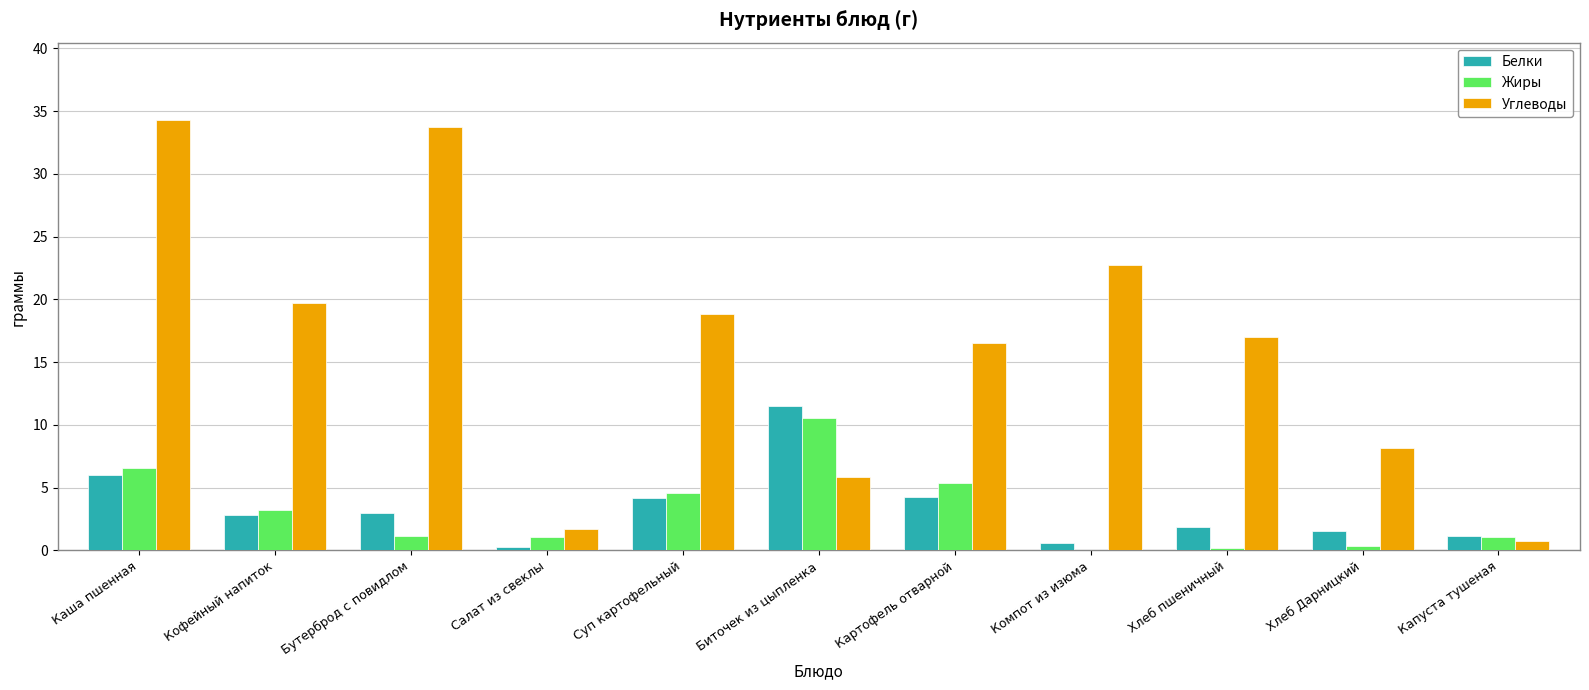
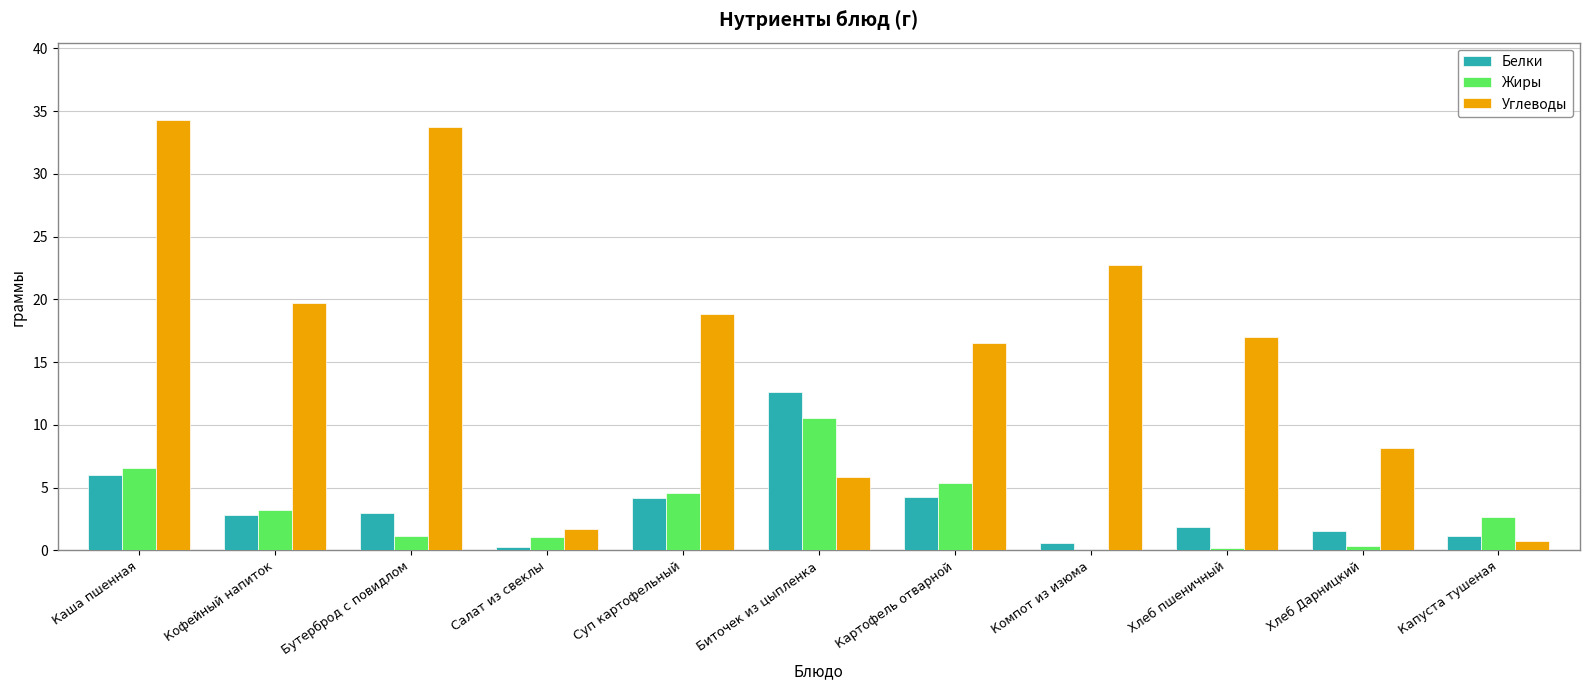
Белки, Биточек из цыпленка: 11.5 -> 12.6
Жиры, Капуста тушеная: 1.1 -> 2.6
